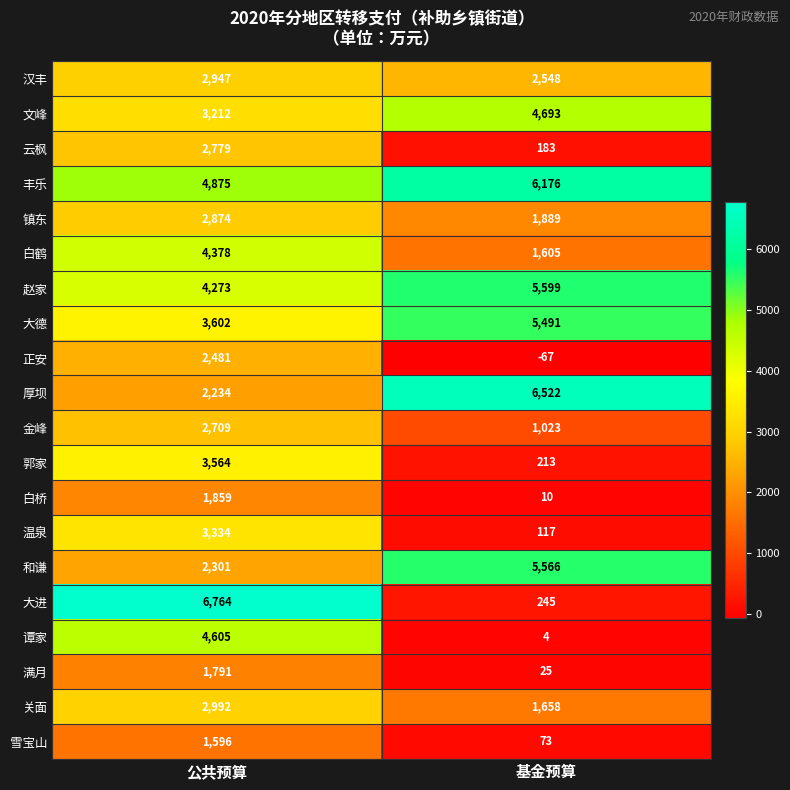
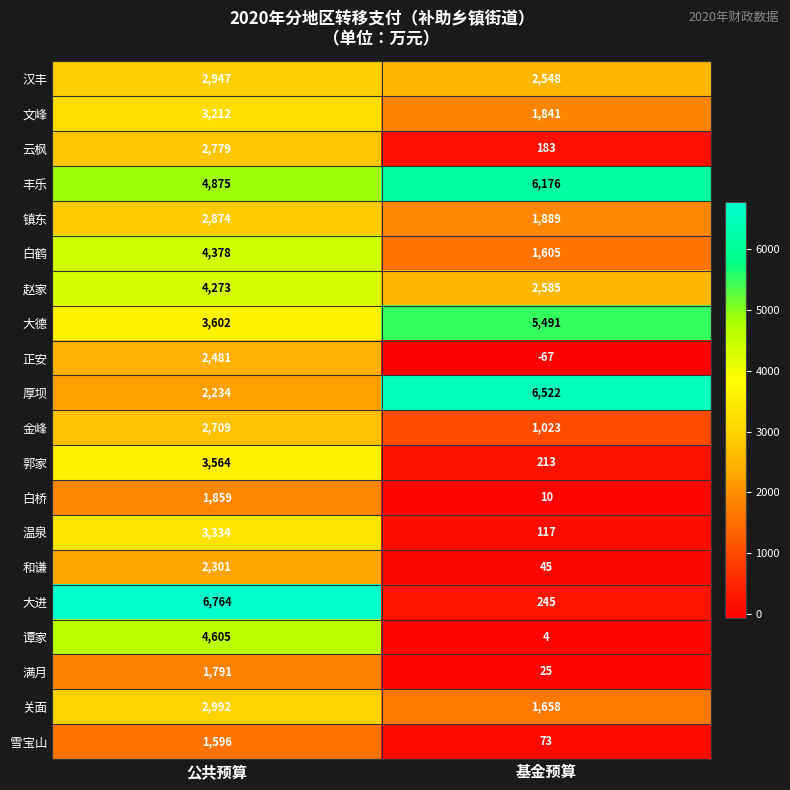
文峰, 基金预算: 4,693 -> 1,841
赵家, 基金预算: 5,599 -> 2,585
和谦, 基金预算: 5,566 -> 45
